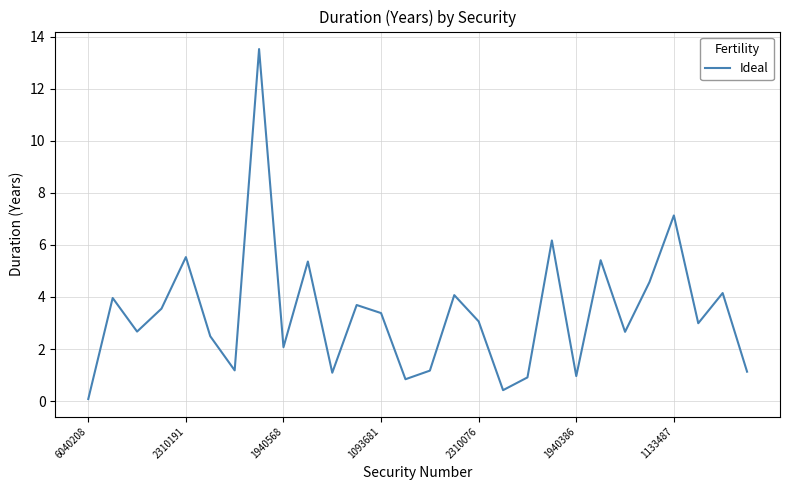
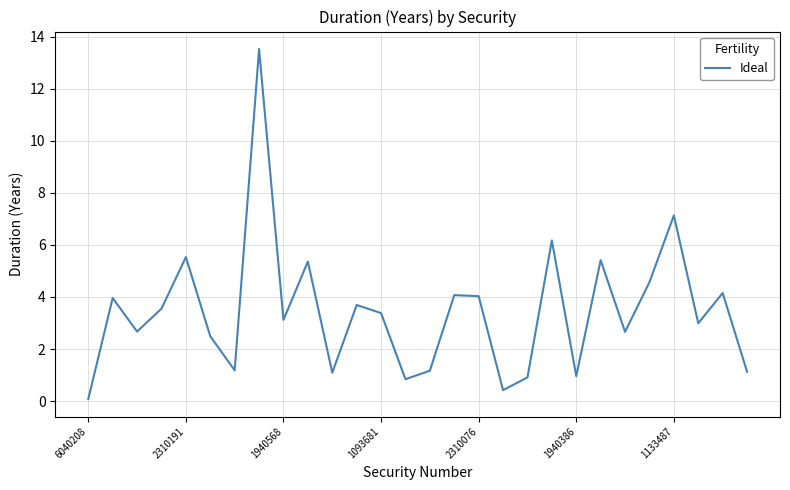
1940568: 2.1 -> 3.1
2310076: 3.1 -> 4.0
